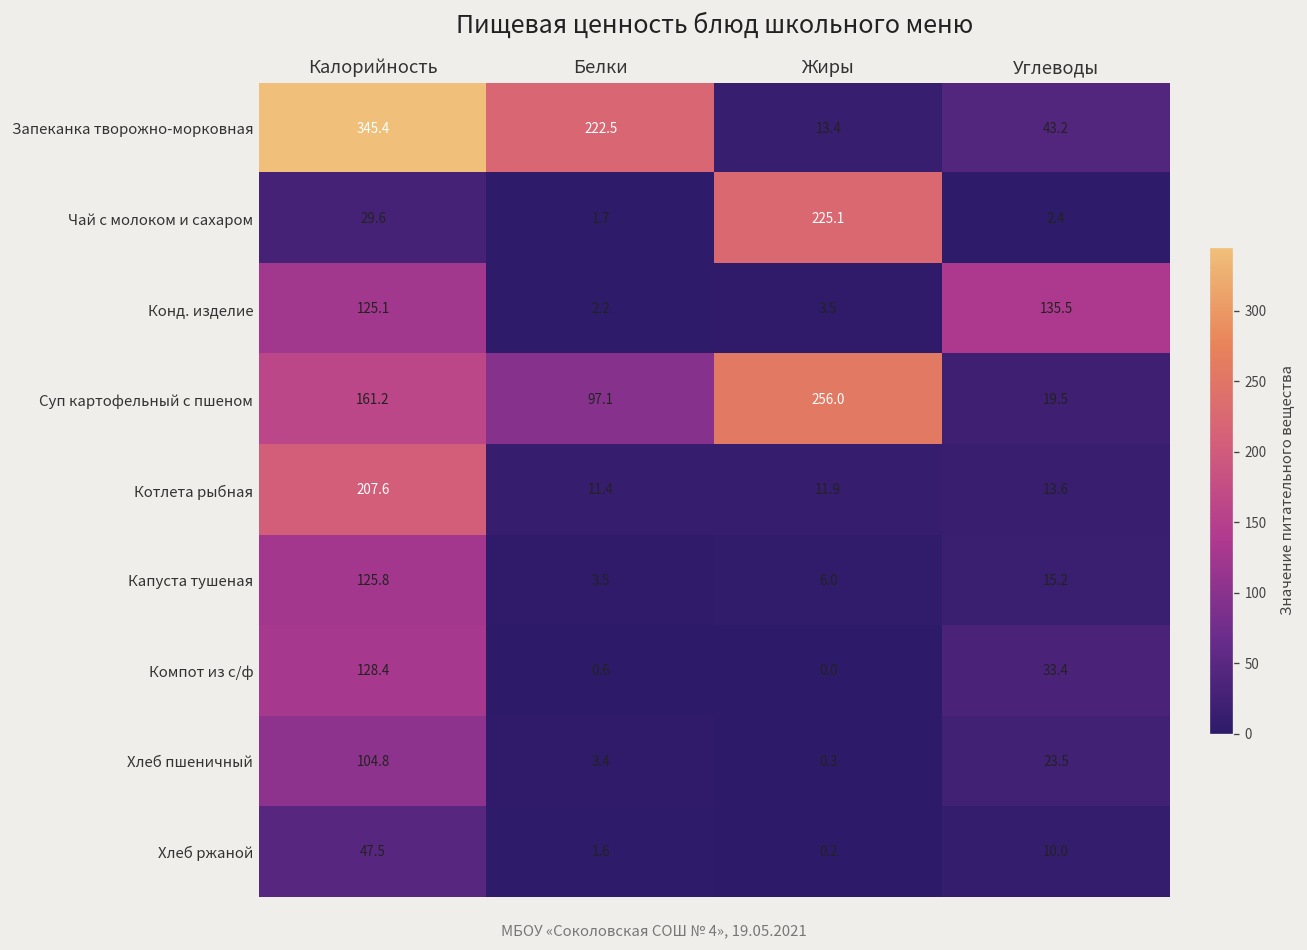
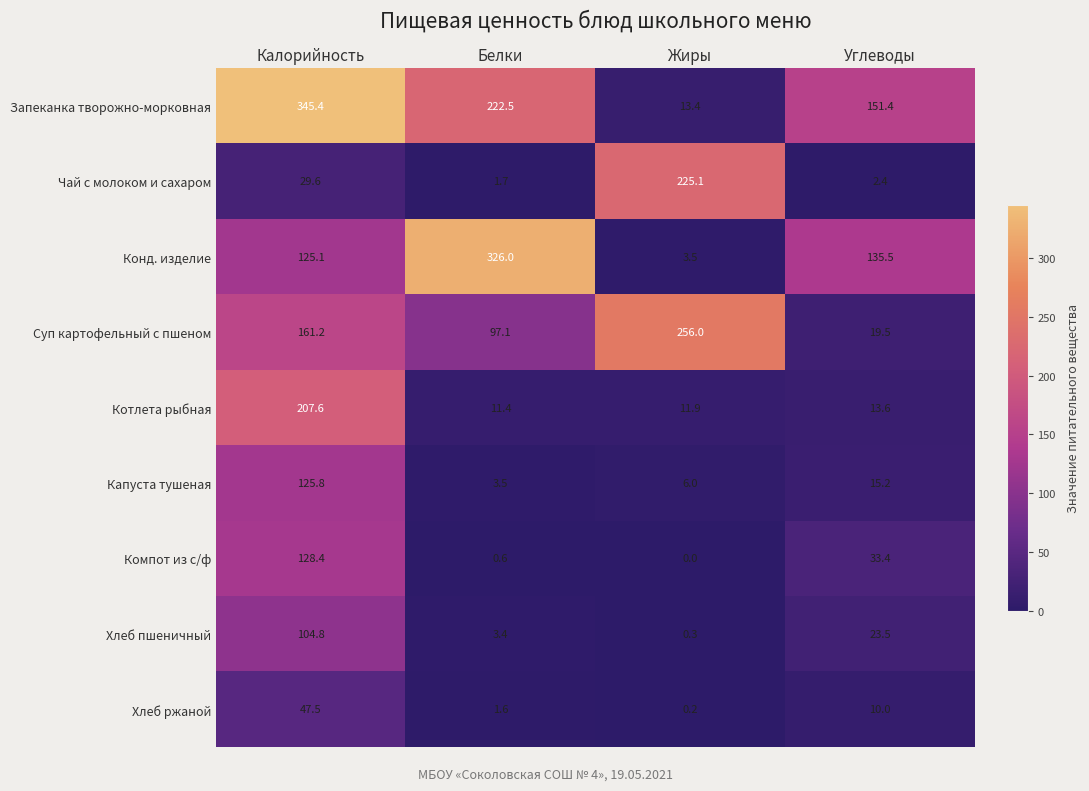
Запеканка творожно-морковная, Углеводы: 43.2 -> 151.4
Конд. изделие, Белки: 2.2 -> 326.0
